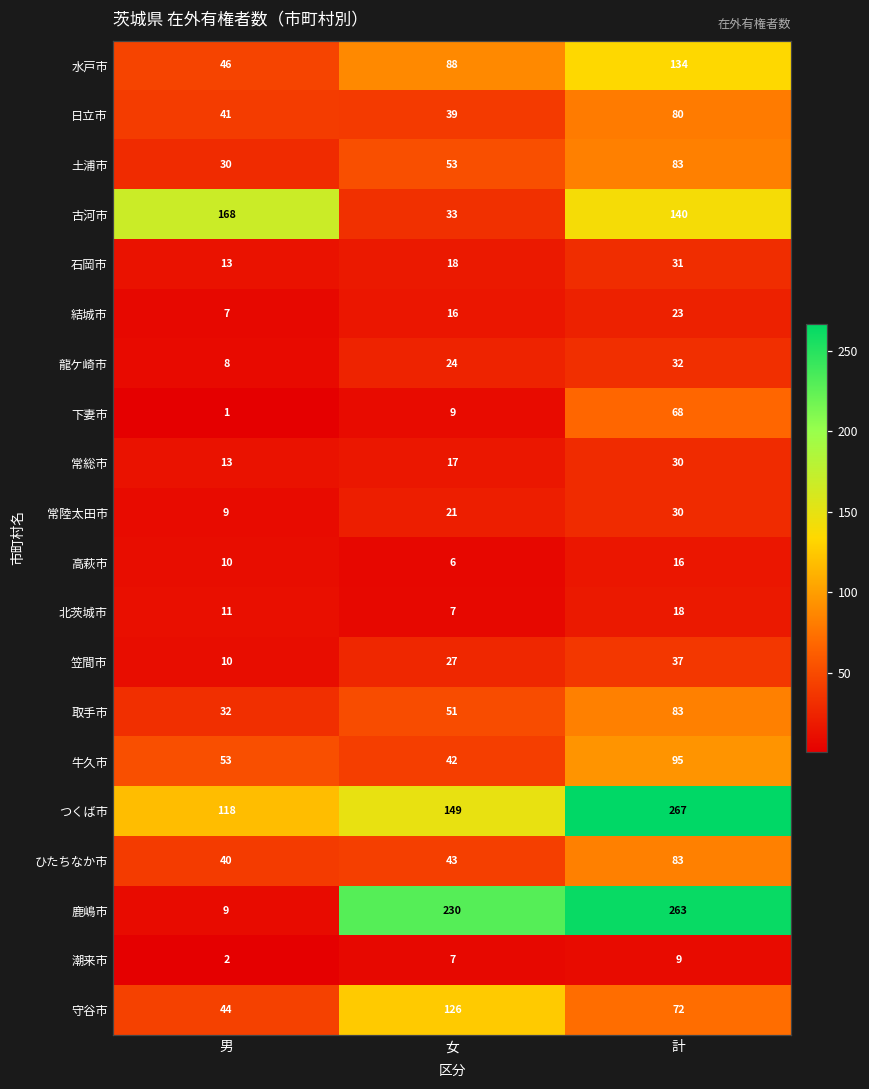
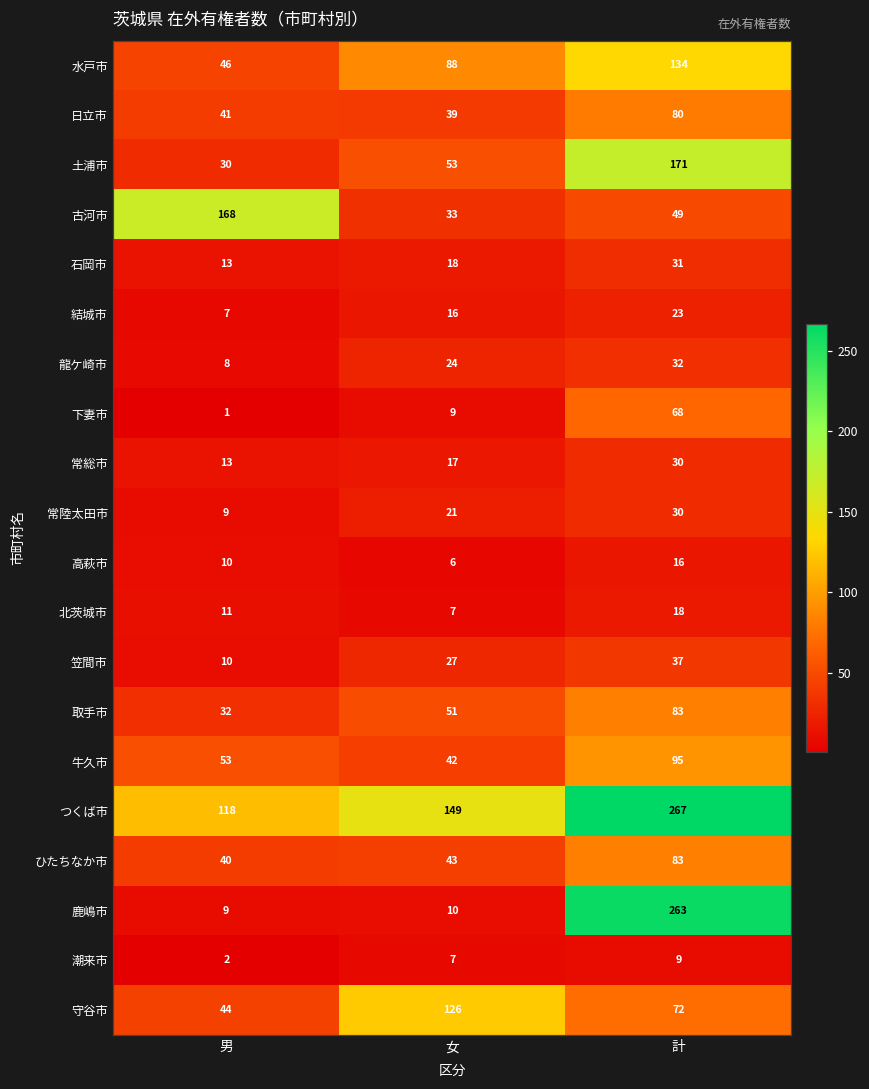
土浦市, 計: 83 -> 171
古河市, 計: 140 -> 49
鹿嶋市, 女: 230 -> 10
